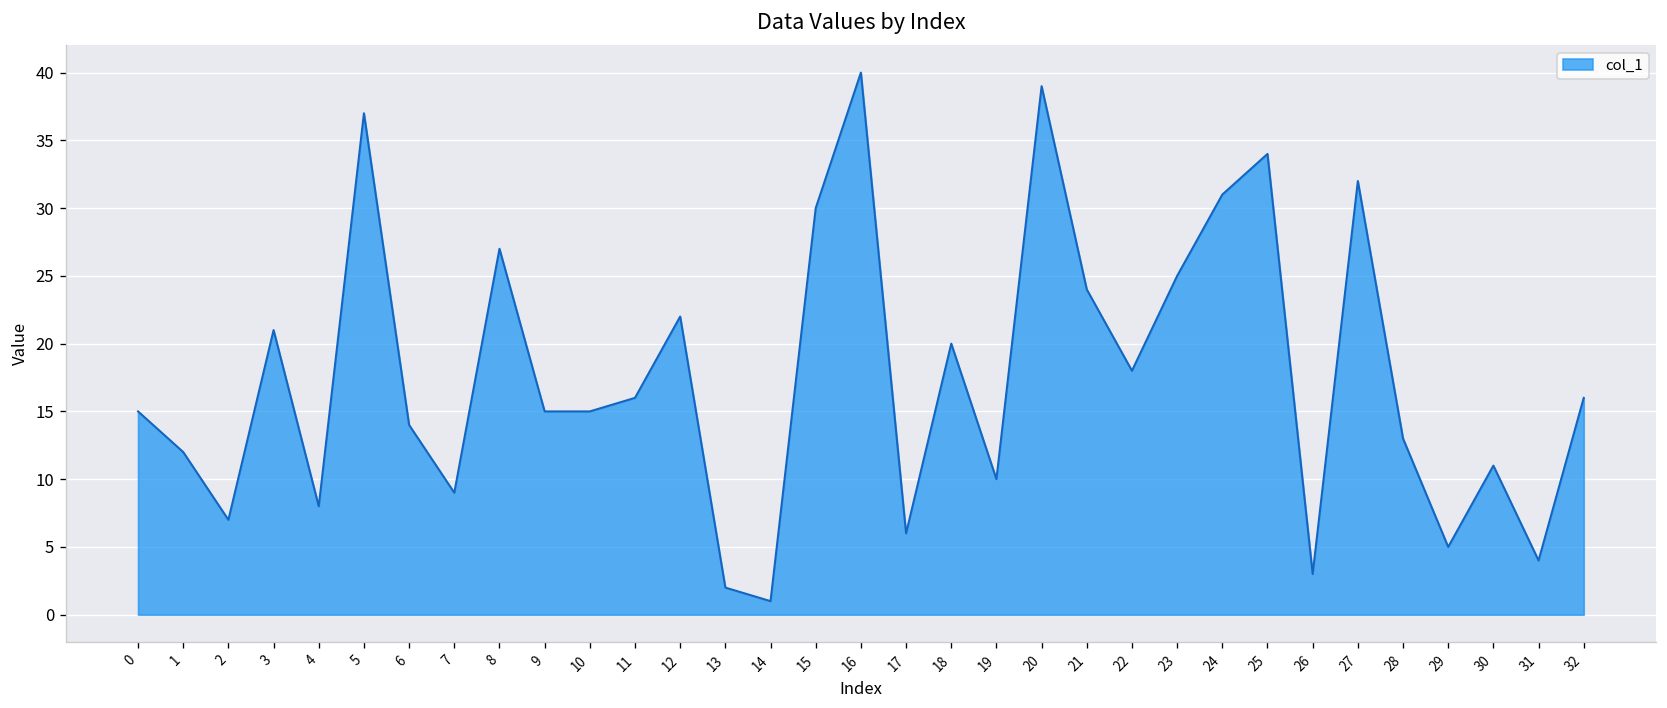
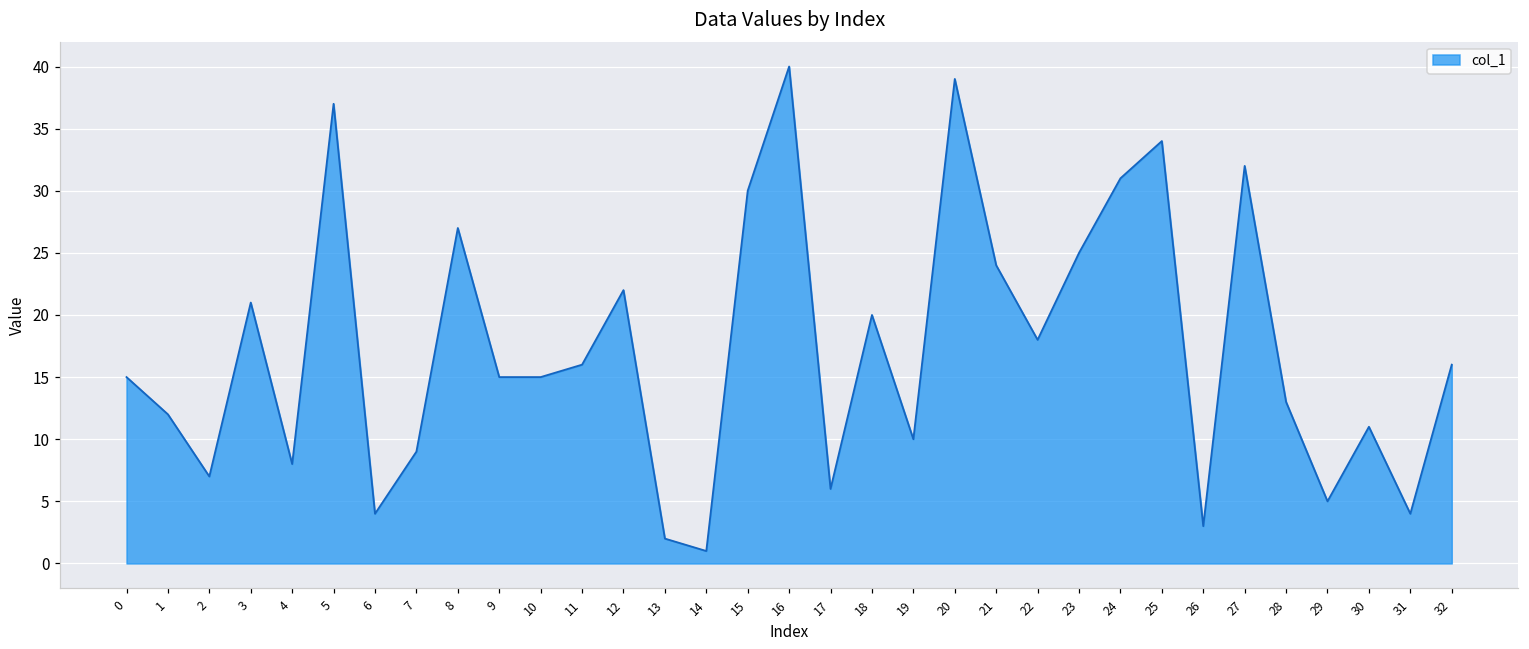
6: 14 -> 4
